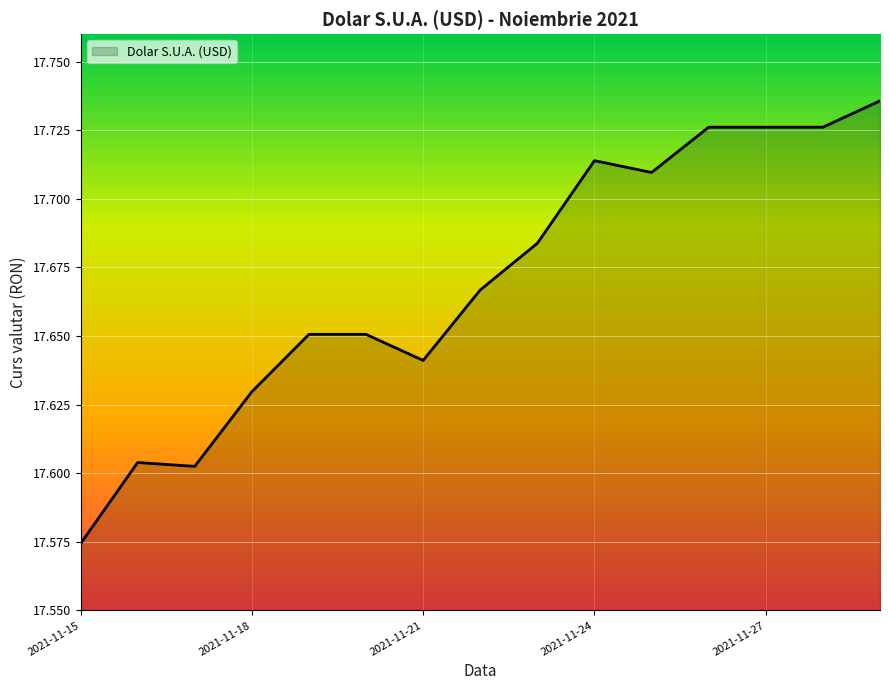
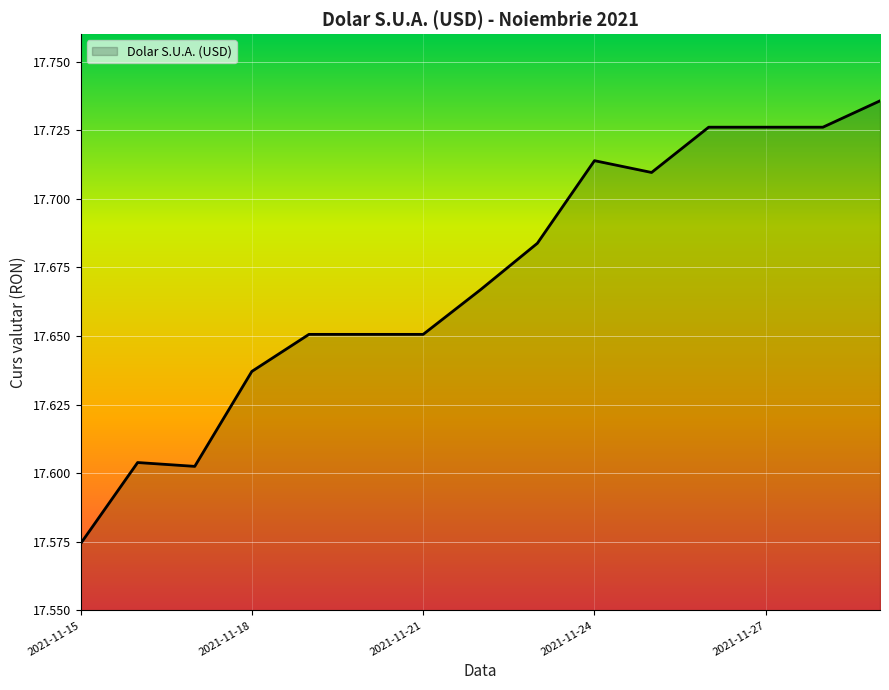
2021-11-18: 17.630 -> 17.637
2021-11-21: 17.641 -> 17.651
